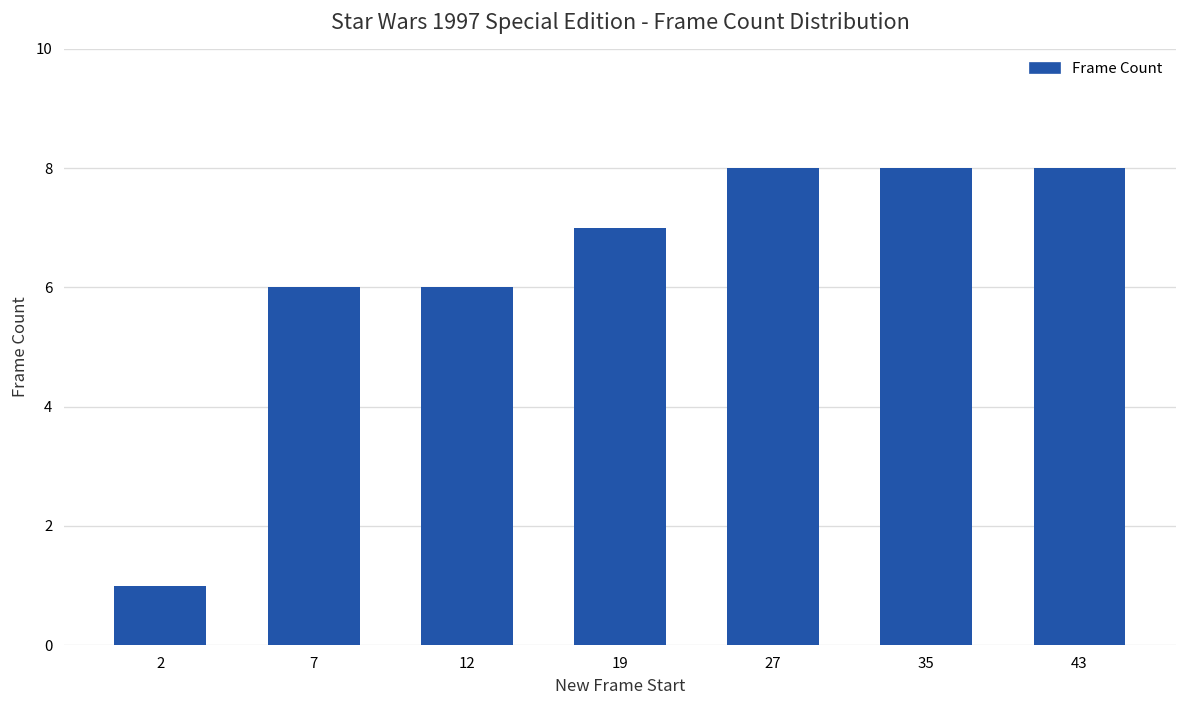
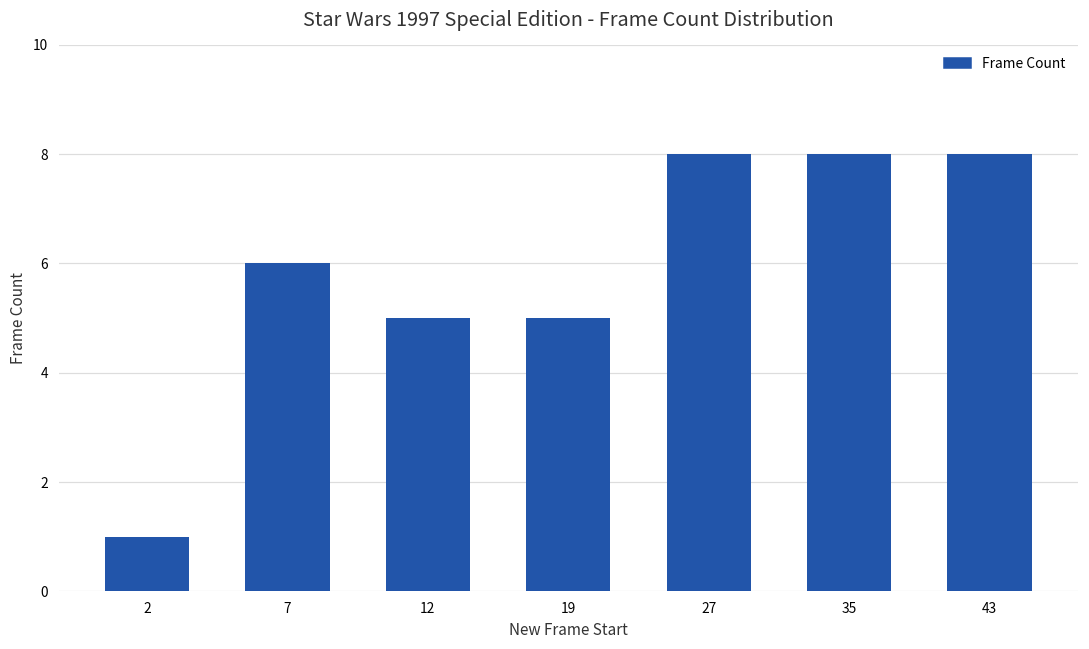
12: 6 -> 5
19: 7 -> 5
